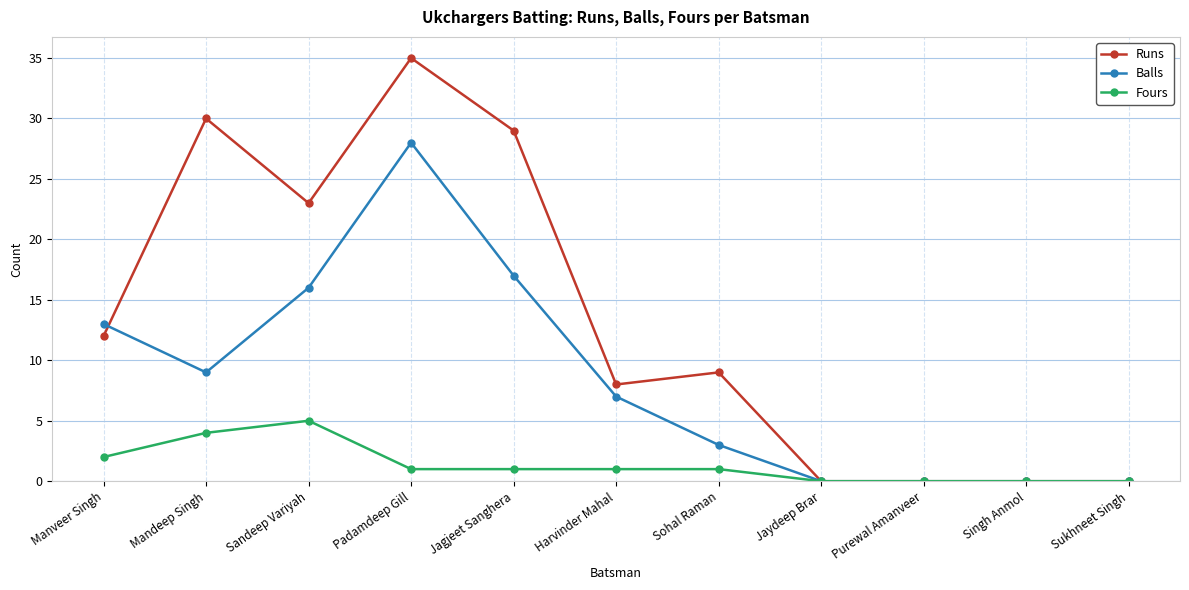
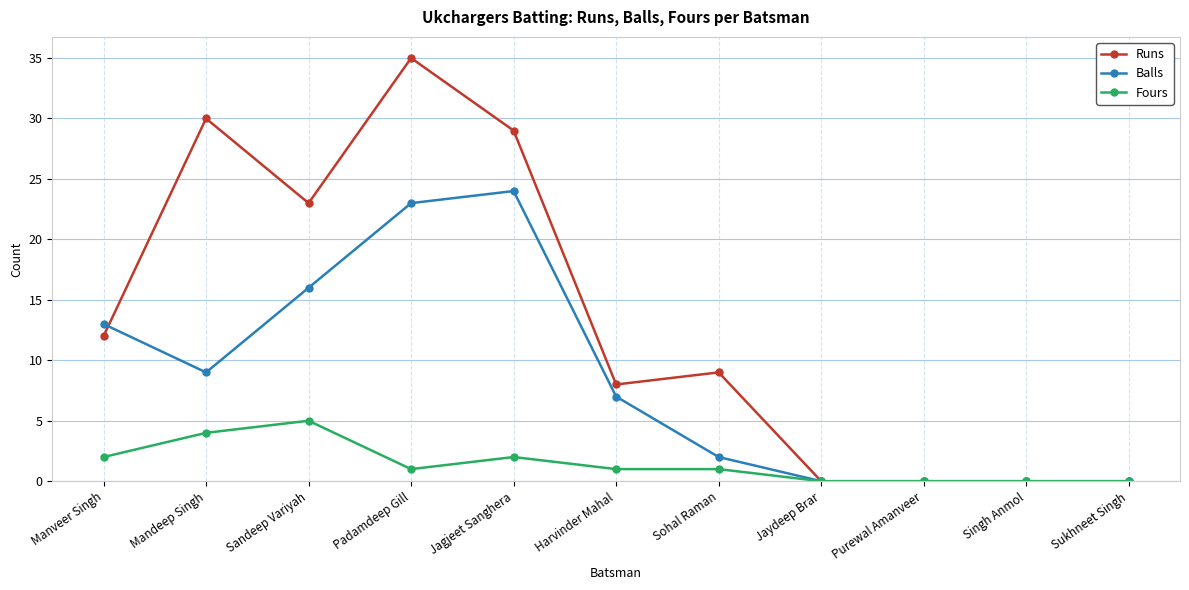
Balls, Padamdeep Gill: 28 -> 23
Balls, Jagjeet Sanghera: 17 -> 24
Fours, Jagjeet Sanghera: 1 -> 2
Balls, Sohal Raman: 3 -> 2
